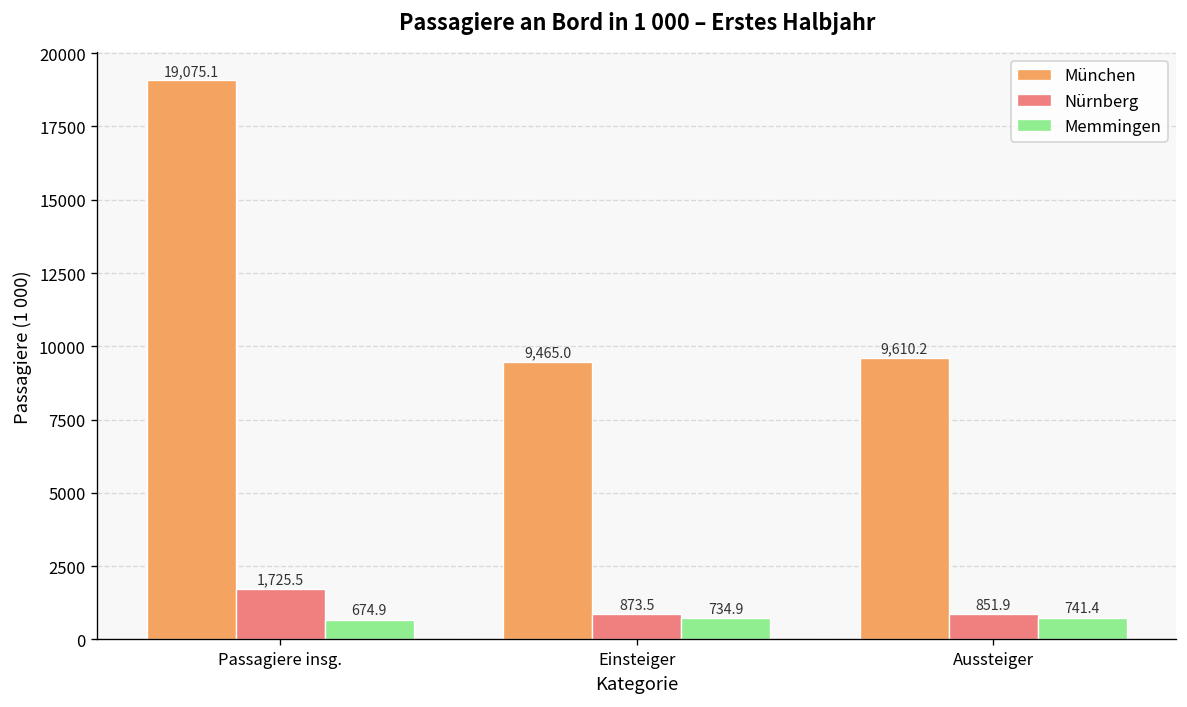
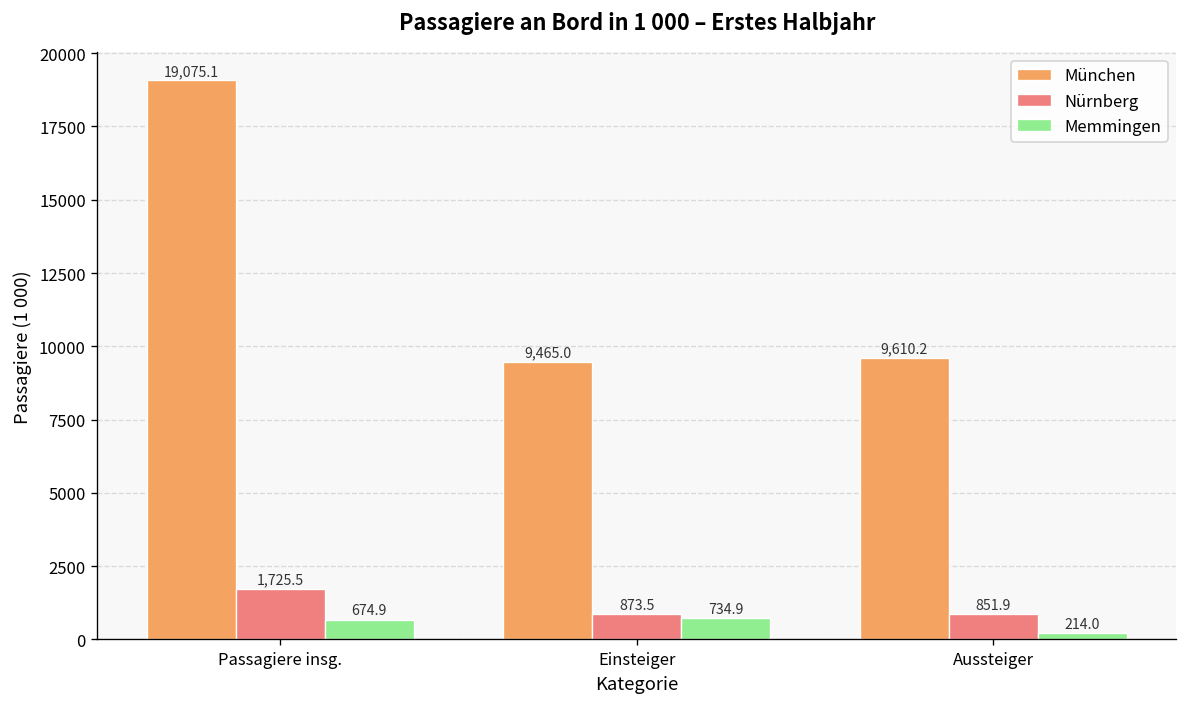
Memmingen, Aussteiger: 741.4 -> 214.0
